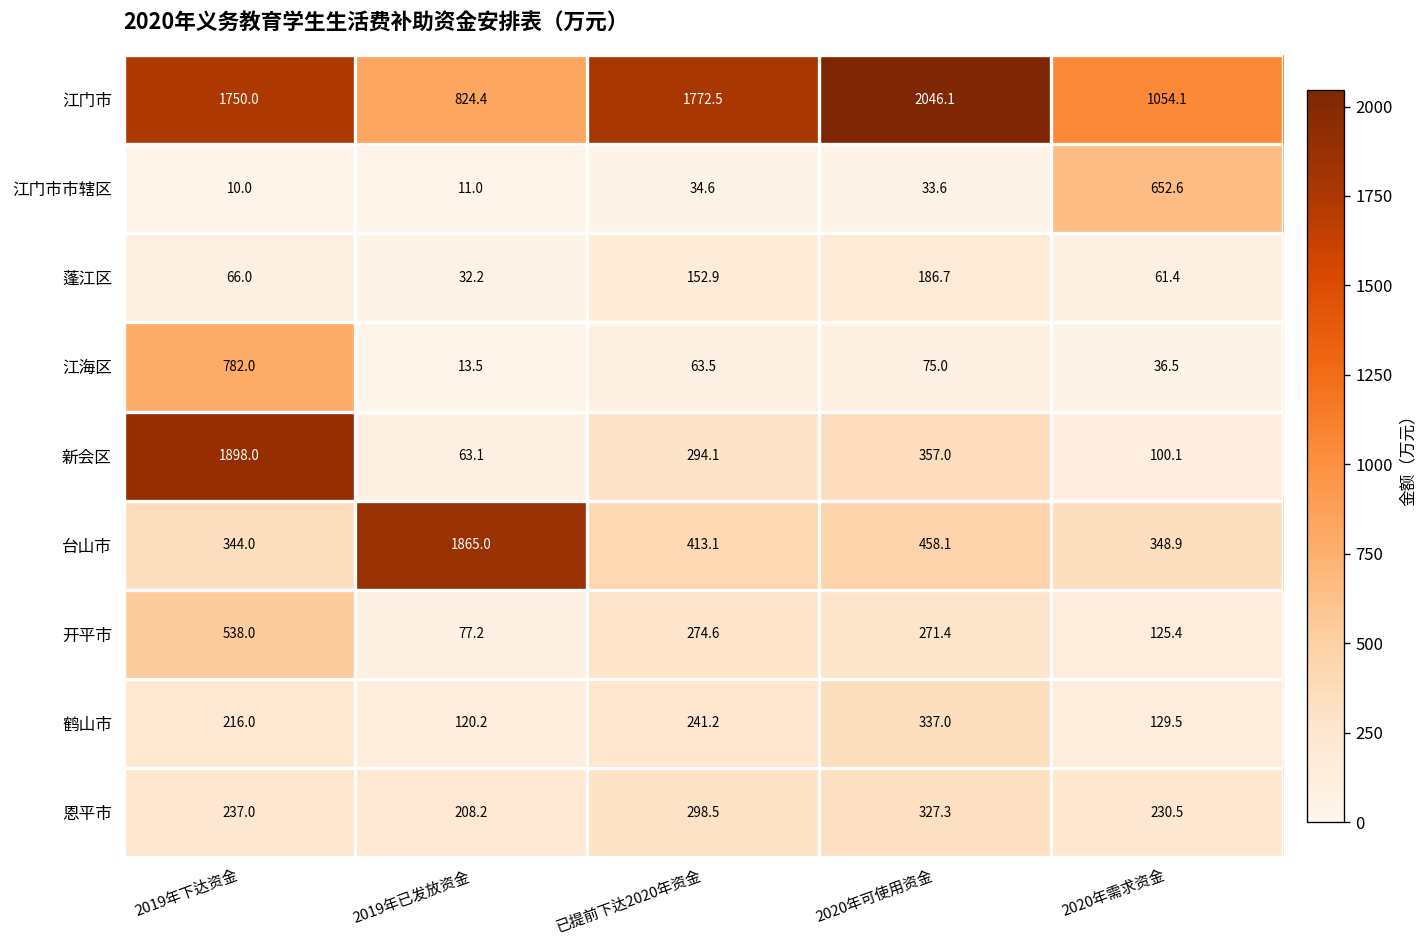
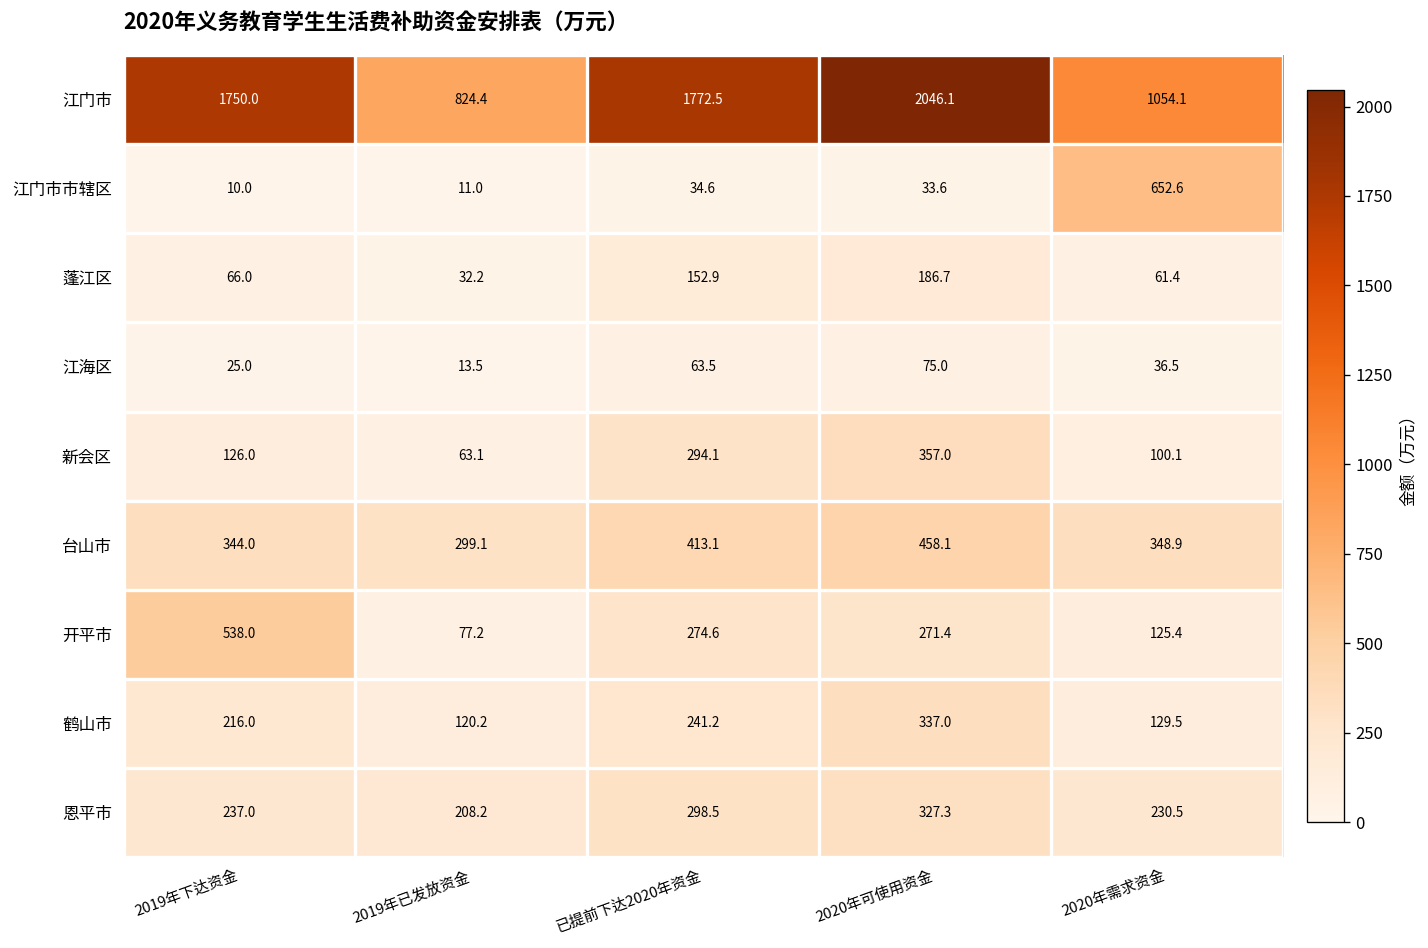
江海区, 2019年下达资金: 782.0 -> 25.0
新会区, 2019年下达资金: 1898.0 -> 126.0
台山市, 2019年已发放资金: 1865.0 -> 299.1
